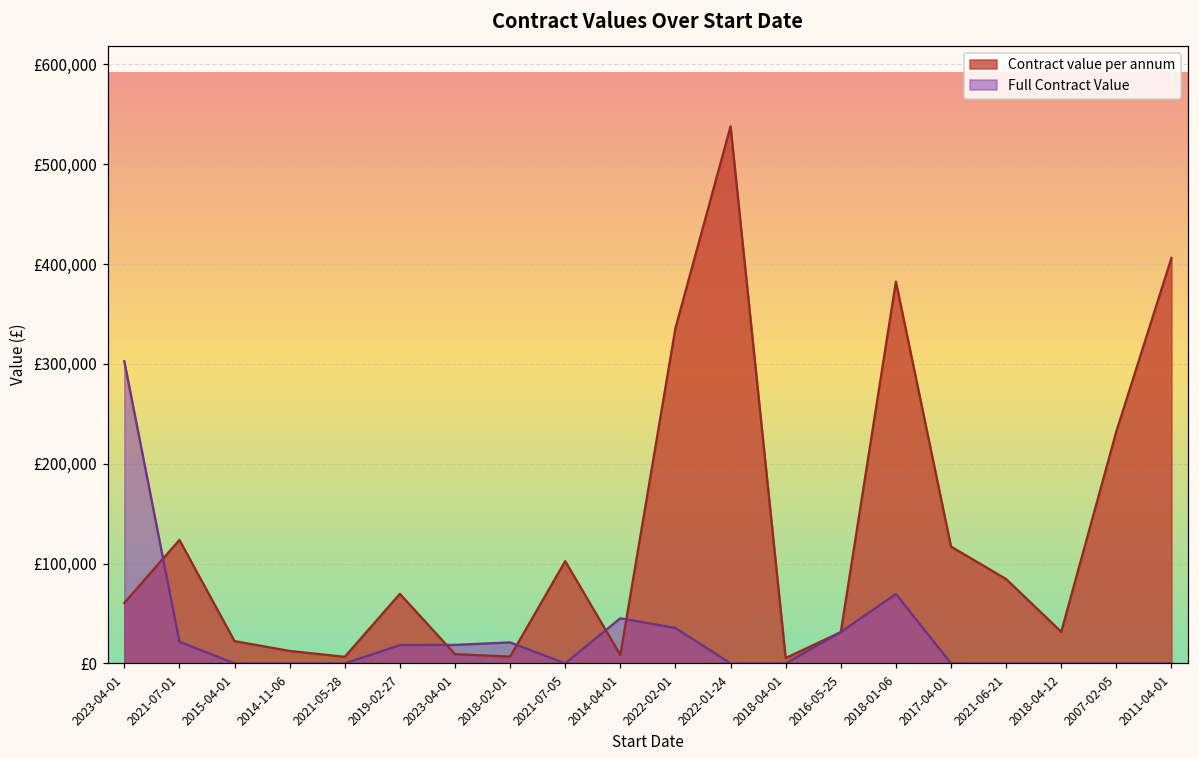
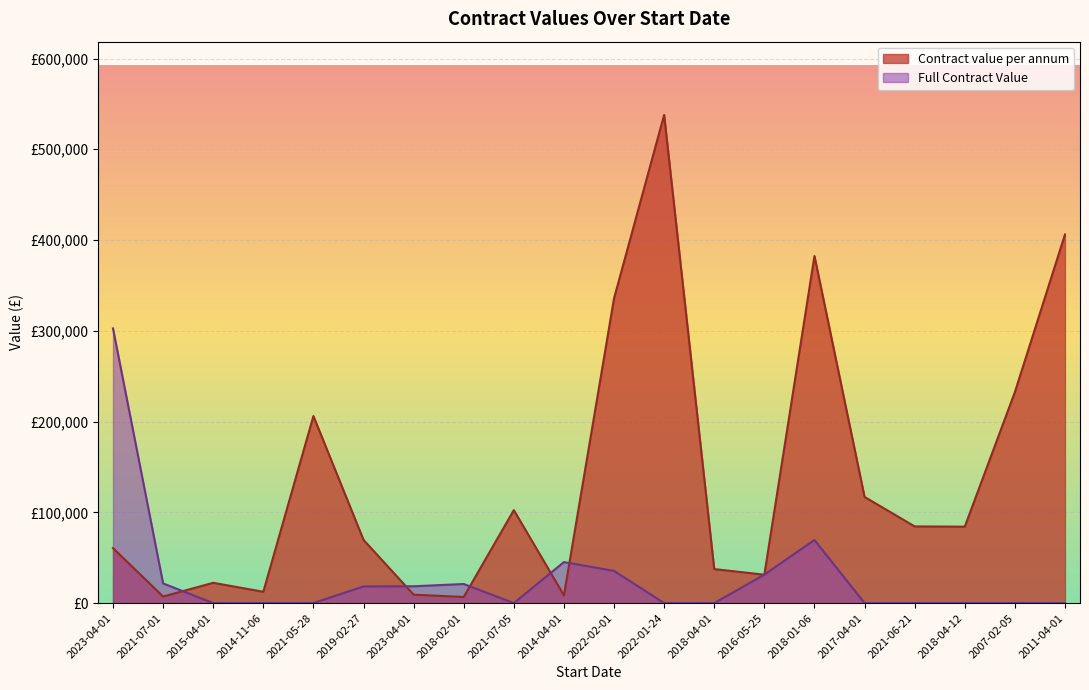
Contract value per annum, 2021-07-01: £120,000 -> £10,000
Contract value per annum, 2021-05-28: £10,000 -> £210,000
Contract value per annum, 2018-04-01: £10,000 -> £40,000
Contract value per annum, 2018-04-12: £30,000 -> £80,000
